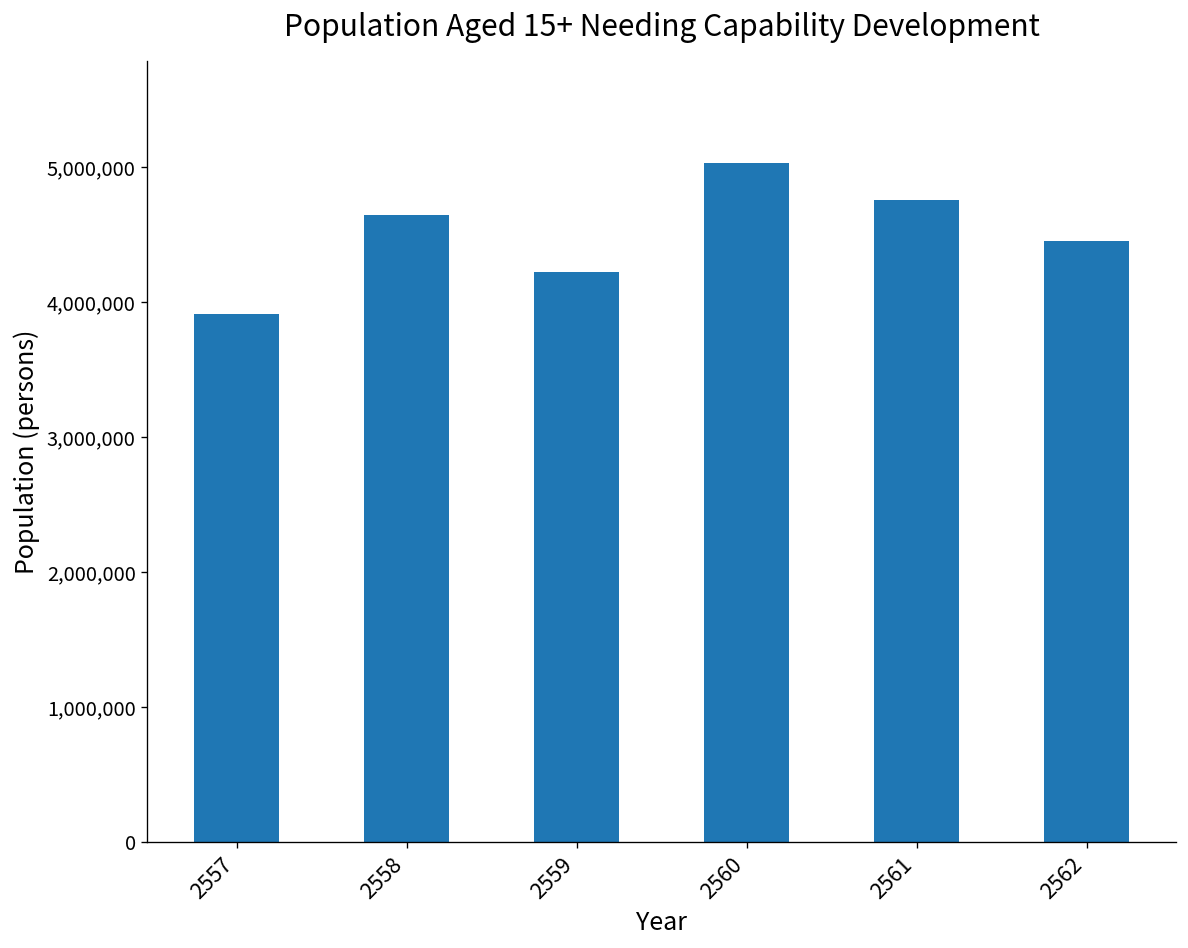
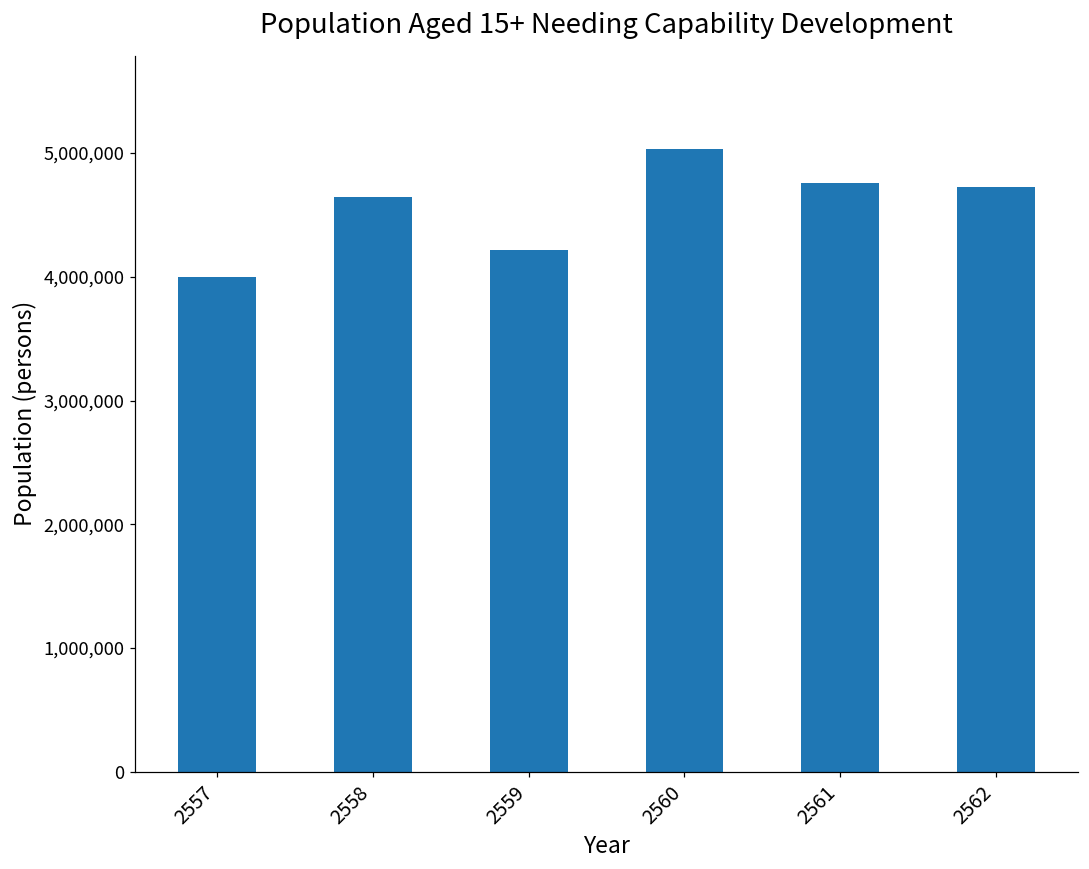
2557: 3,910,000 -> 4,000,000
2562: 4,450,000 -> 4,730,000
